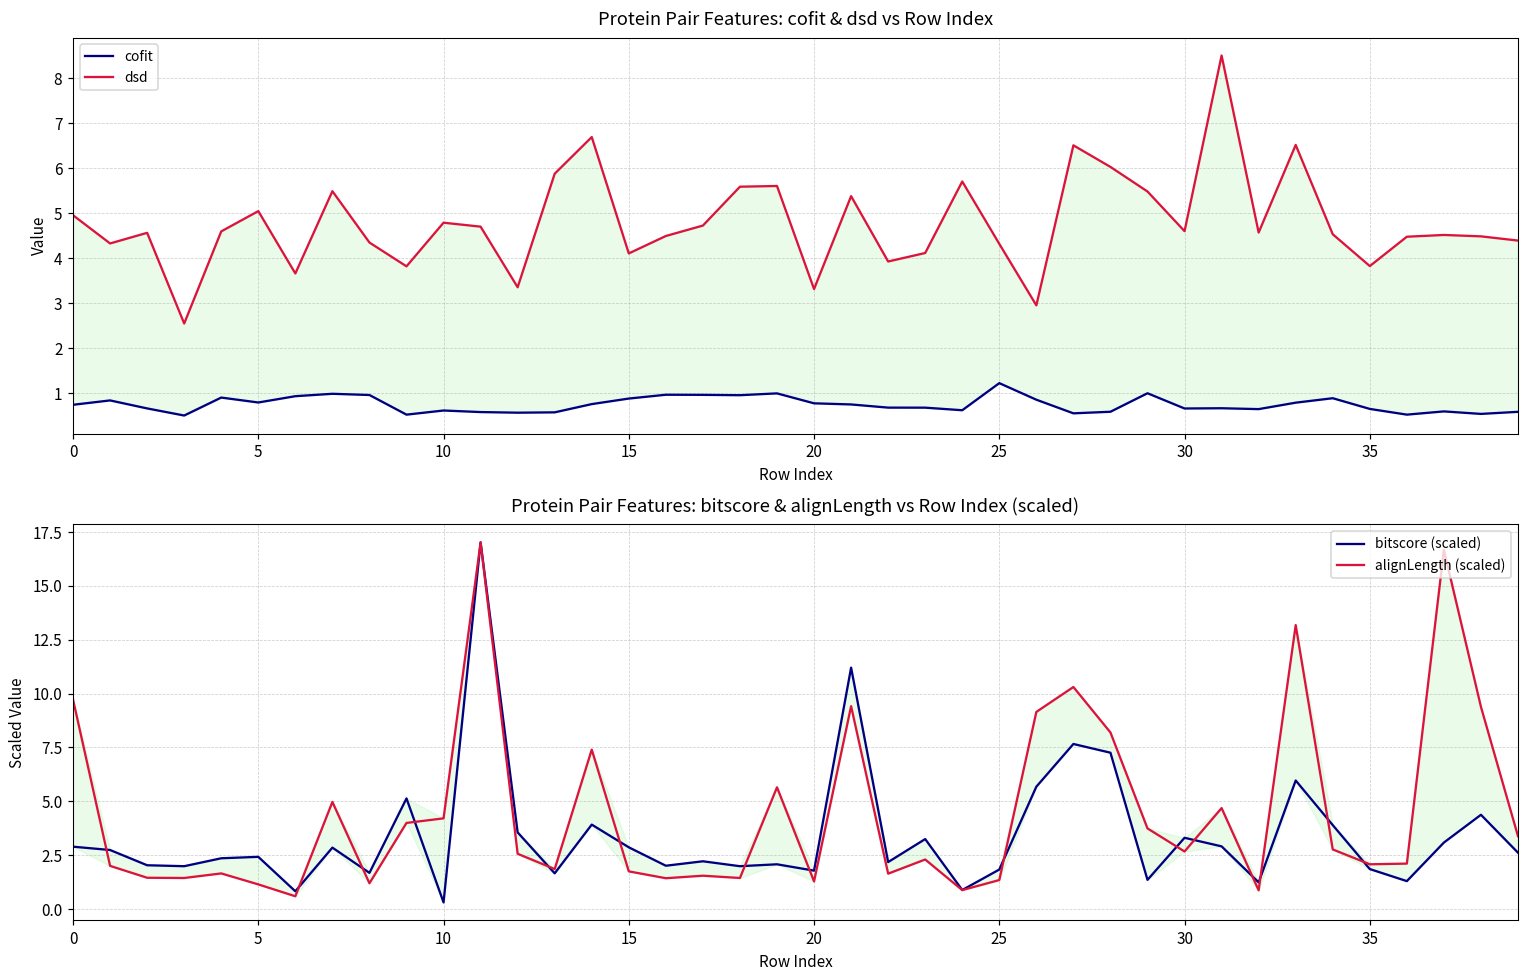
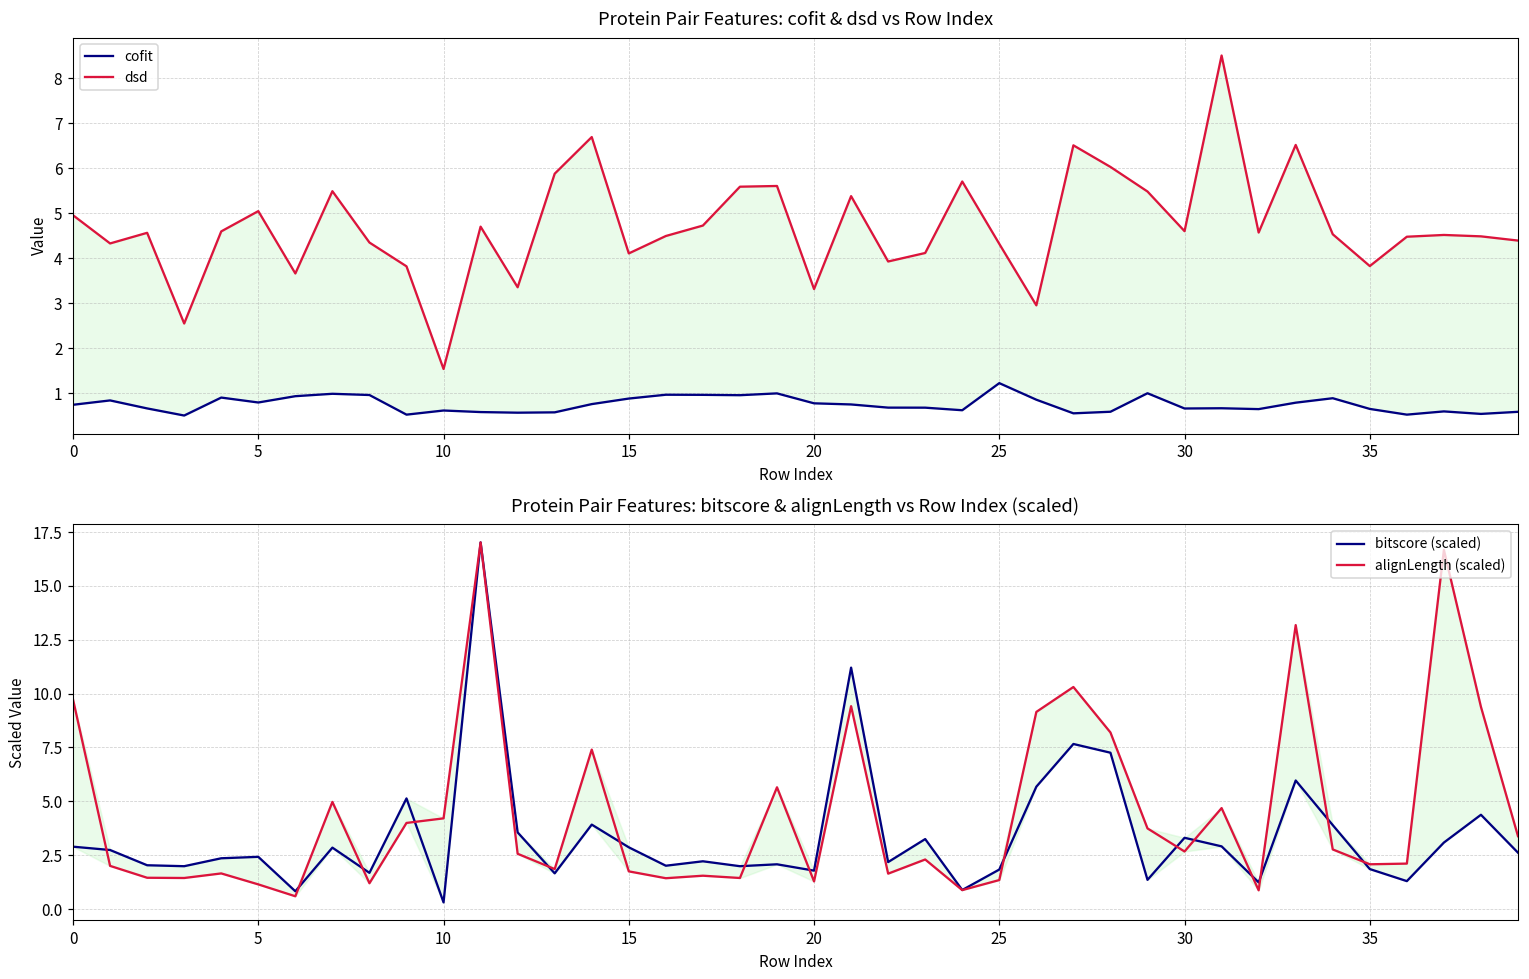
Protein Pair Features: cofit & dsd vs Row Index, dsd, 10: 4.8 -> 1.5
